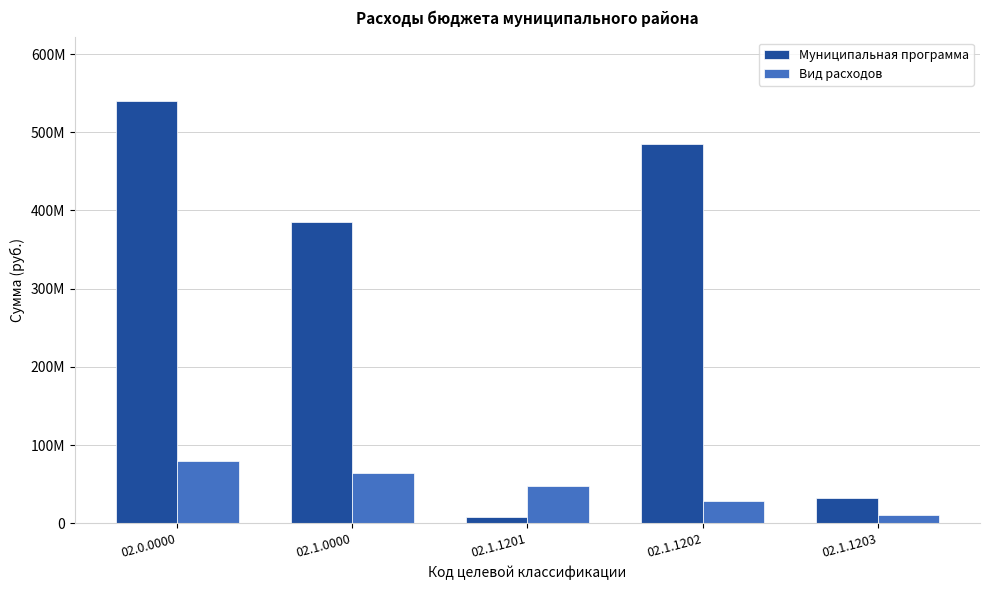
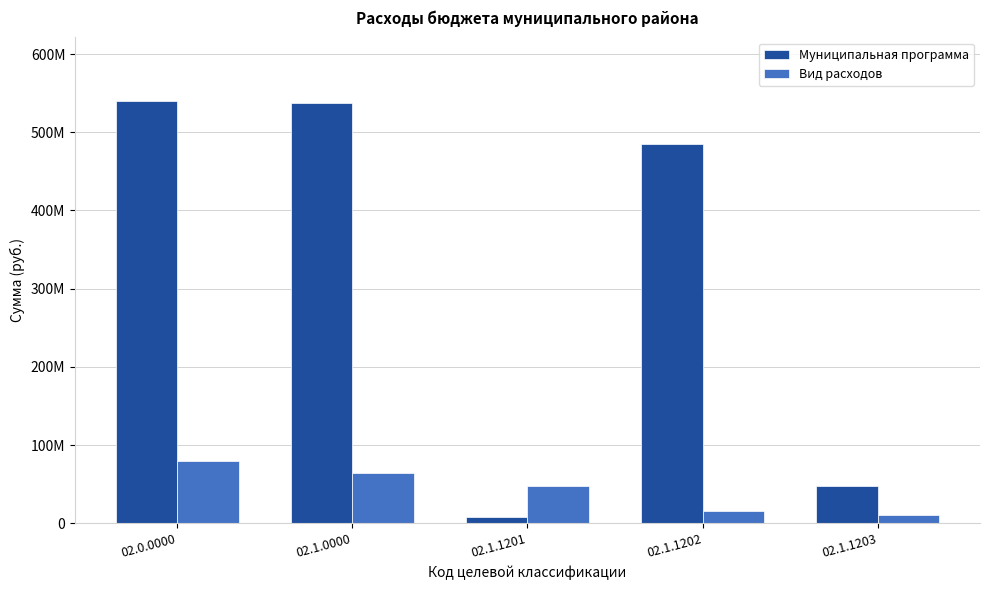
Муниципальная программа, 02.1.0000: 390000000 -> 540000000
Вид расходов, 02.1.1202: 30000000 -> 20000000
Муниципальная программа, 02.1.1203: 30000000 -> 50000000
